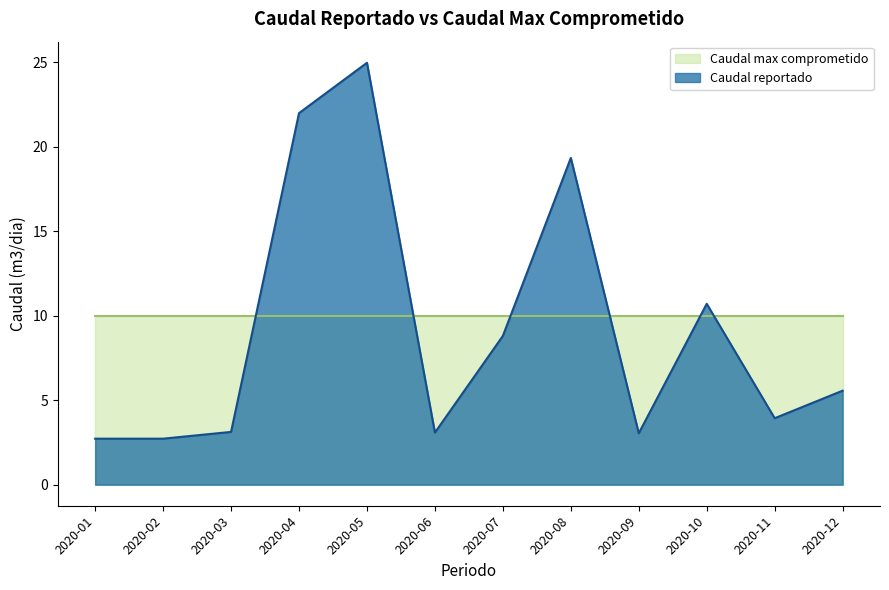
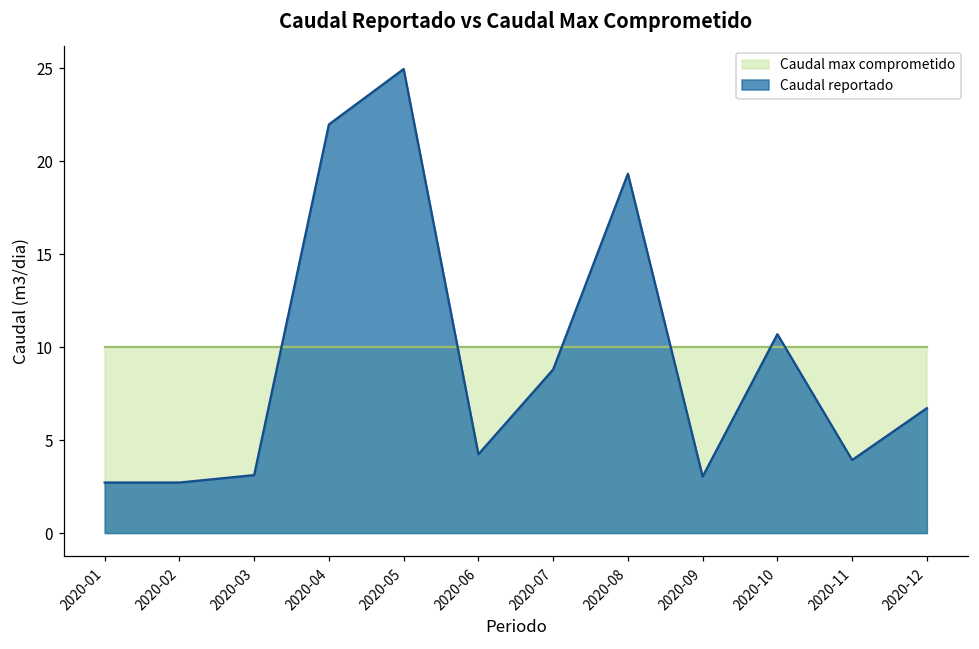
Caudal reportado, 2020-06: 3.1 -> 4.2
Caudal reportado, 2020-12: 5.6 -> 6.7
